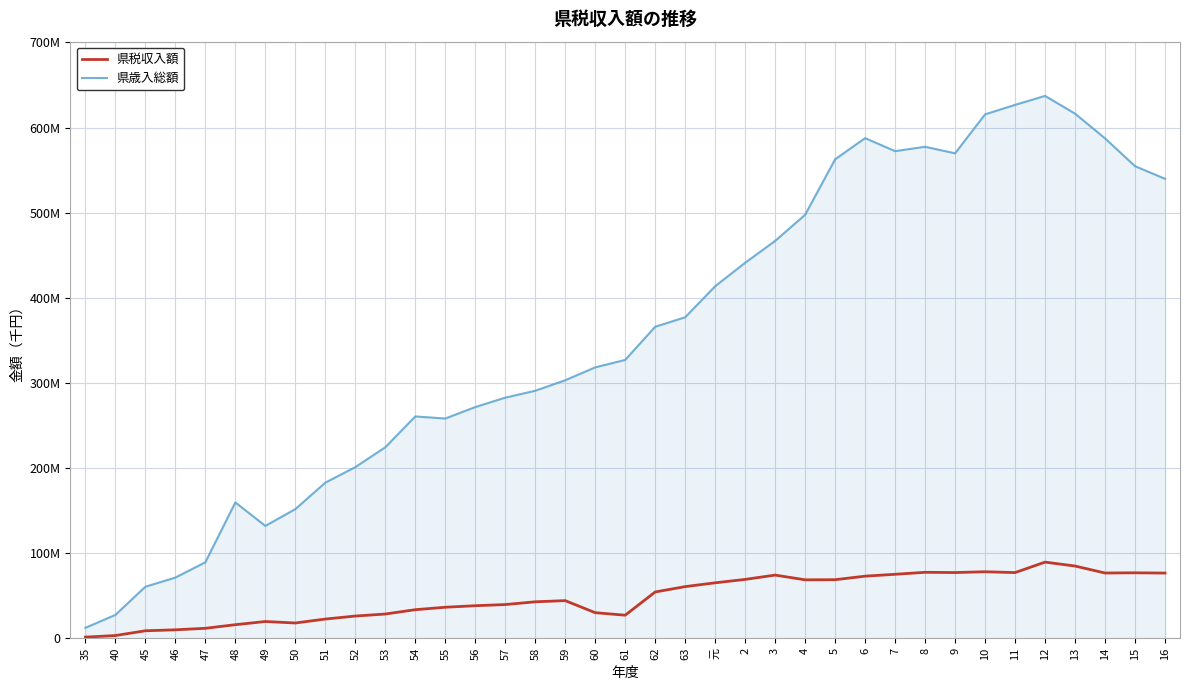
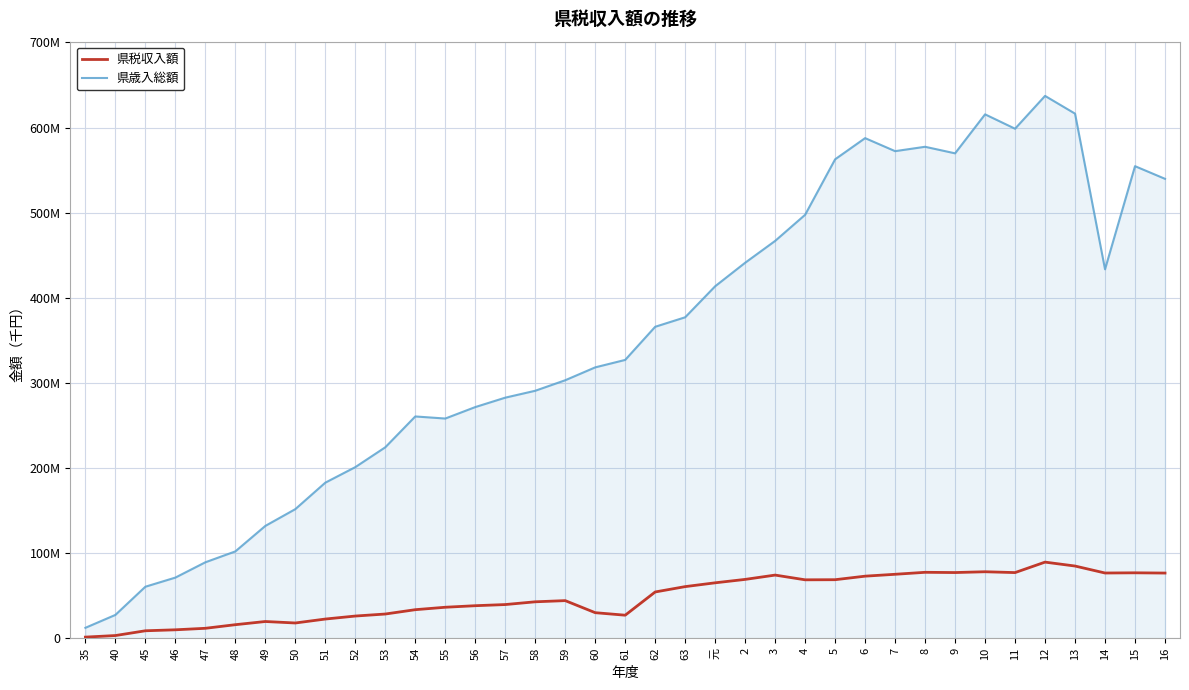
県歳入総額, 48: 160000000 -> 100000000
県歳入総額, 11: 630000000 -> 600000000
県歳入総額, 14: 590000000 -> 430000000
